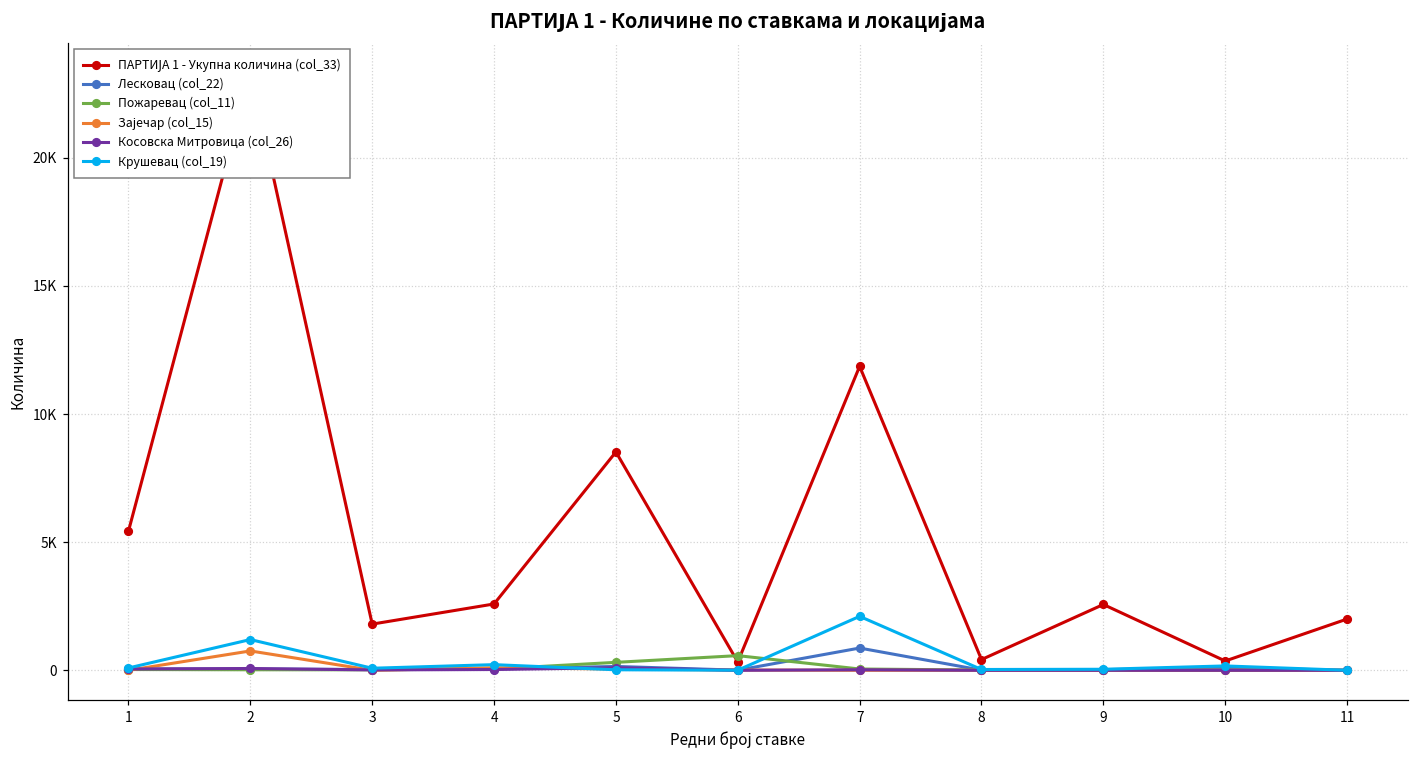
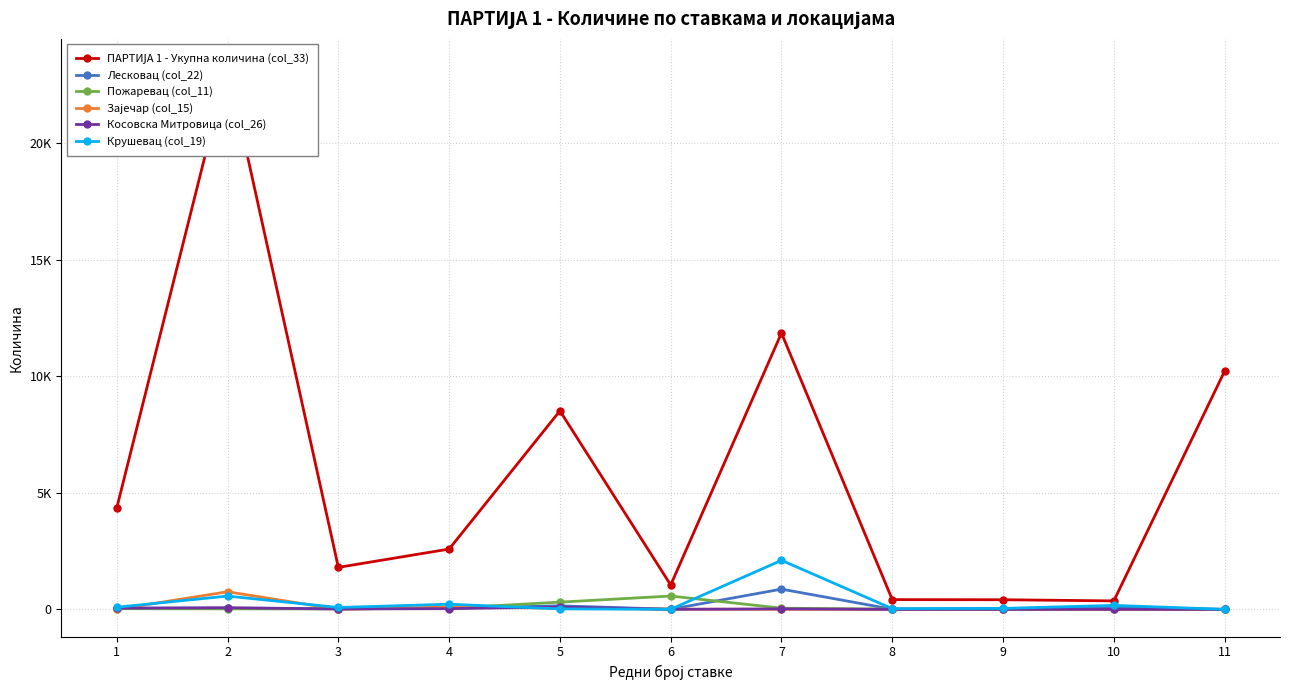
ПАРТИЈА 1 - Укупна количина (col_33), 1: 5400 -> 4400
Крушевац (col_19), 2: 1200 -> 600
ПАРТИЈА 1 - Укупна количина (col_33), 6: 300 -> 1000
ПАРТИЈА 1 - Укупна количина (col_33), 9: 2600 -> 400
ПАРТИЈА 1 - Укупна количина (col_33), 11: 2000 -> 10200
